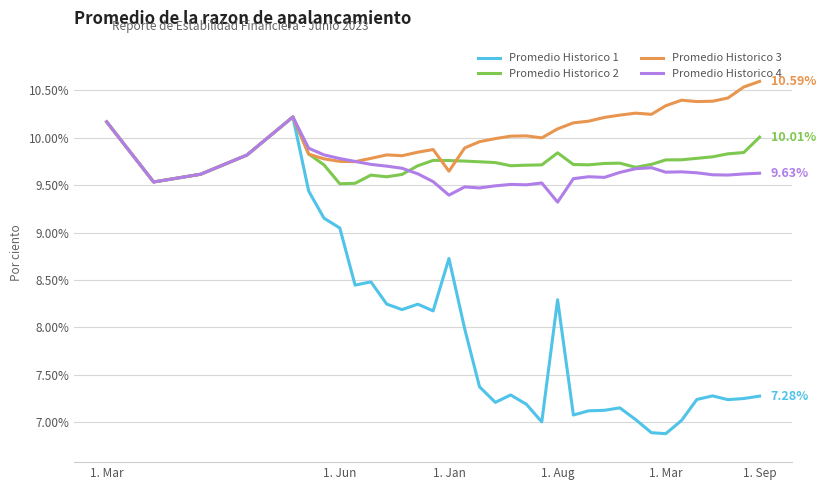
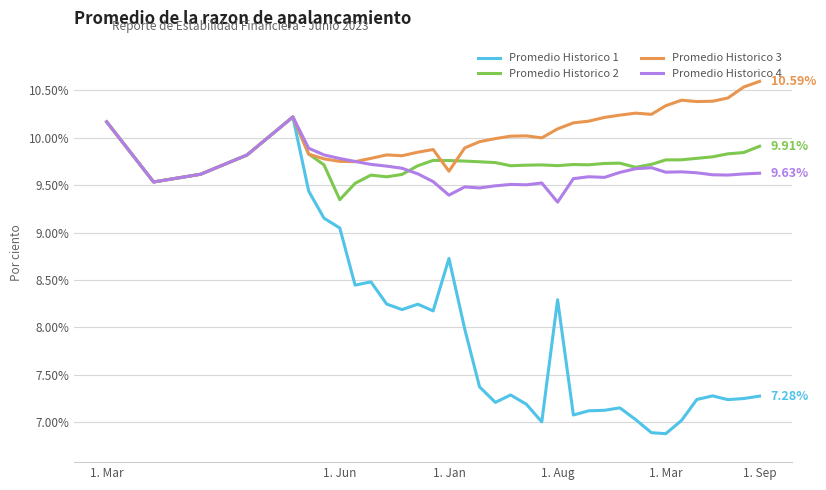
Promedio Historico 2, 1. Jun: 9.5% -> 9.3%
Promedio Historico 2, 1. Aug: 9.8% -> 9.7%
Promedio Historico 2, 1. Sep: 10.01% -> 9.91%
